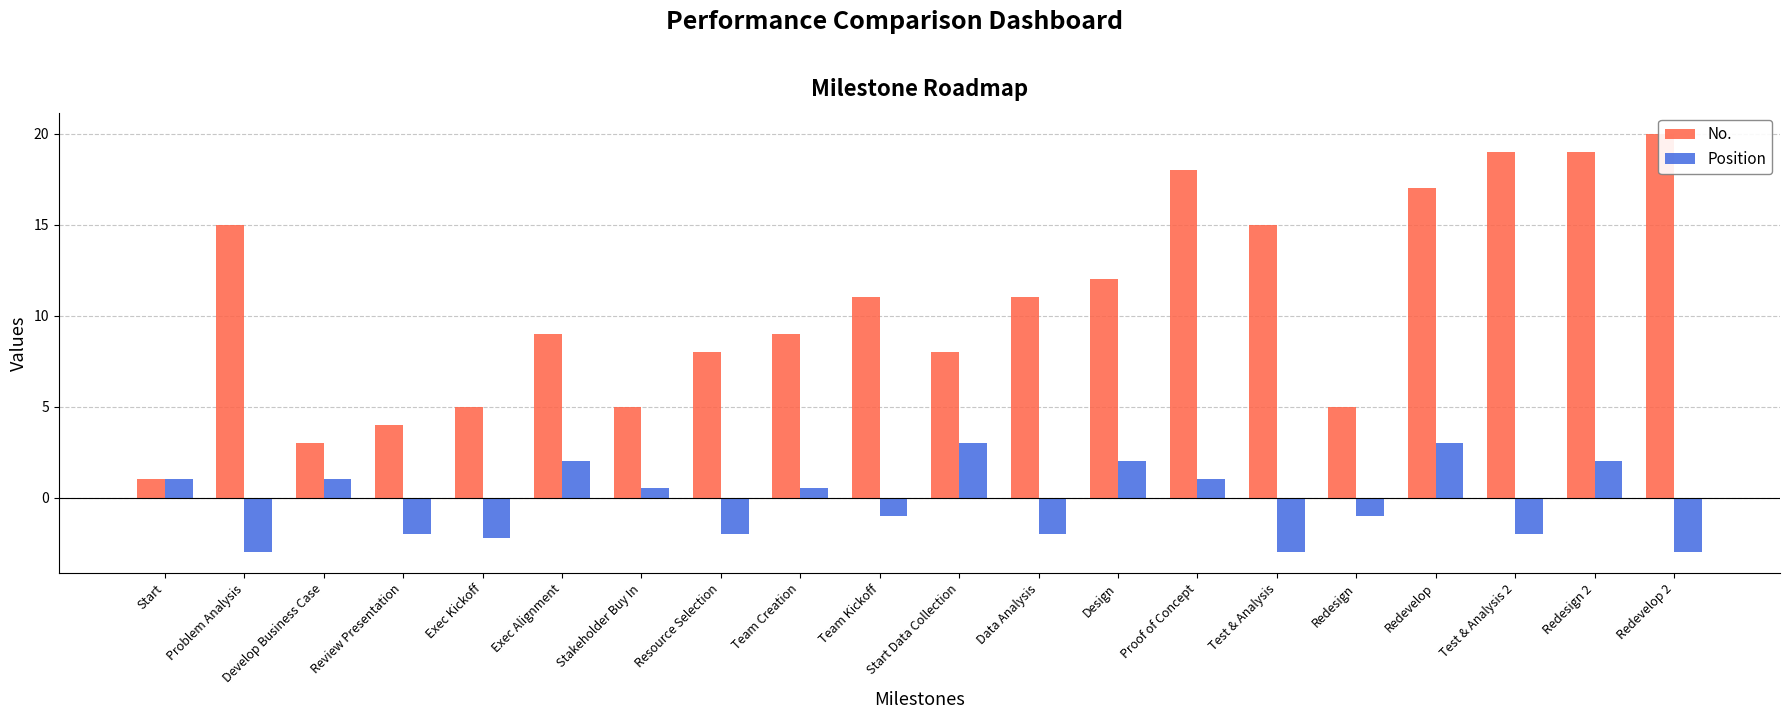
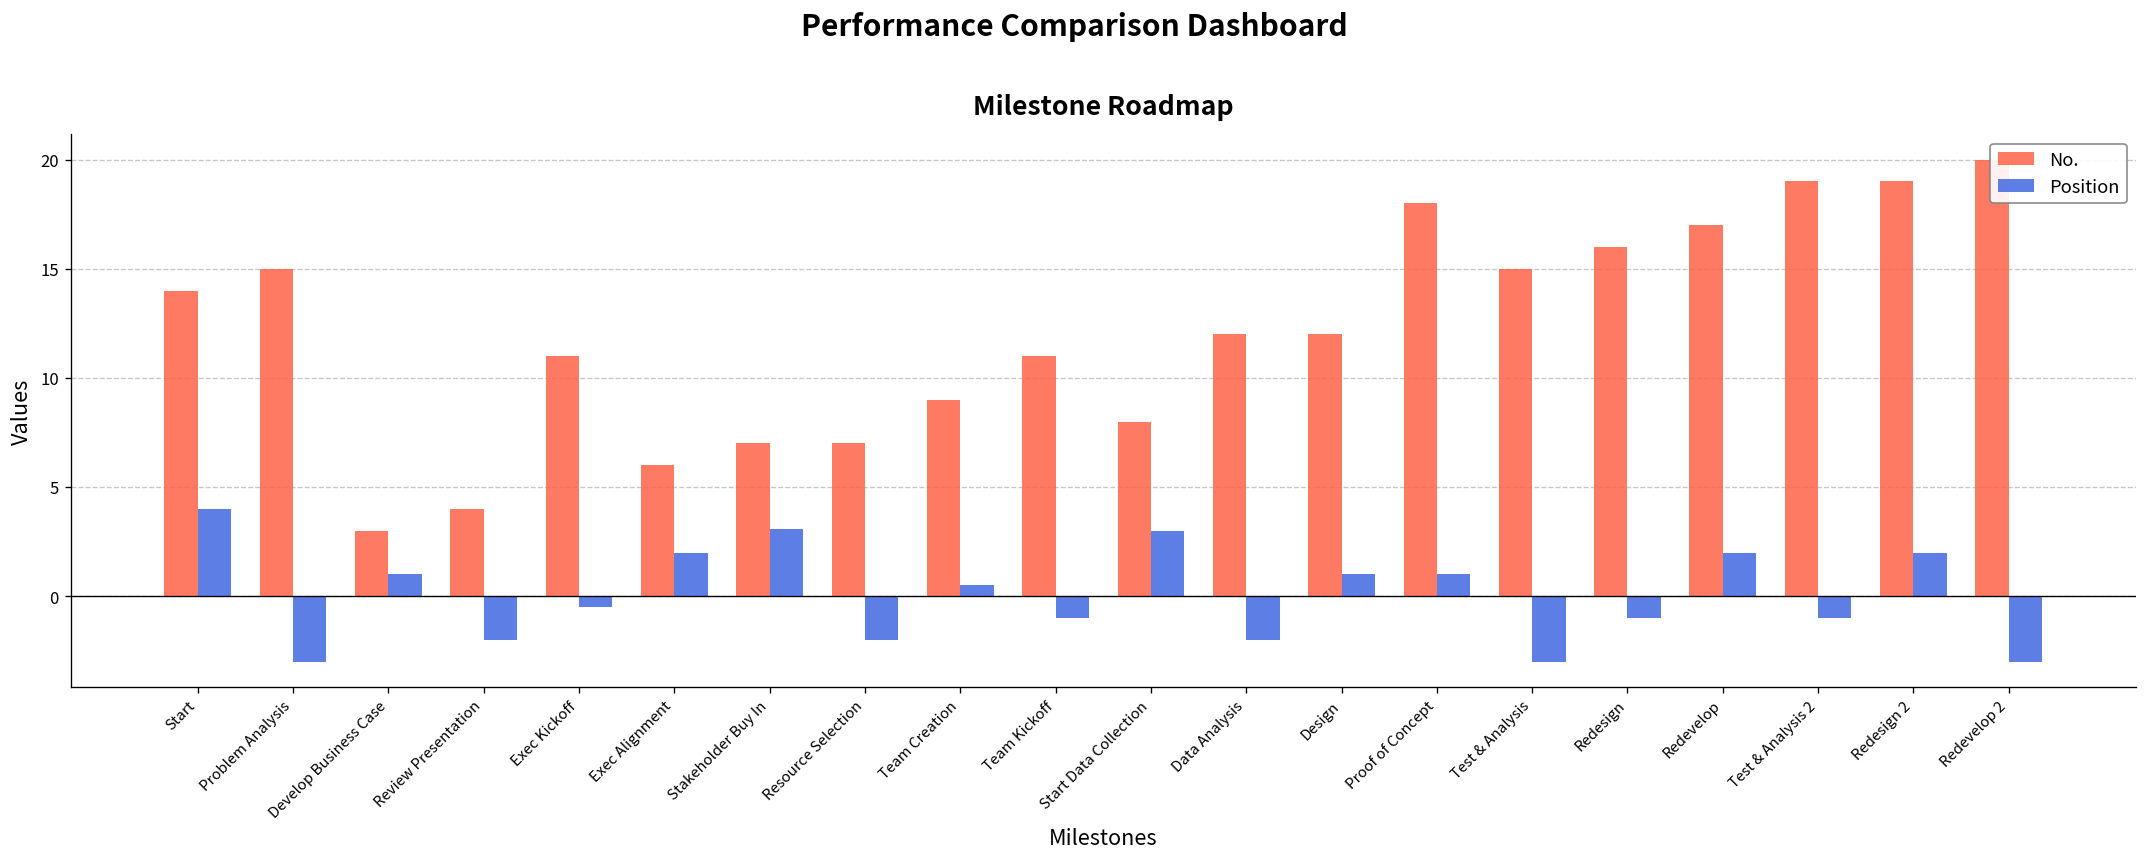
No., Start: 1 -> 14
Position, Start: 1 -> 4
No., Exec Kickoff: 5 -> 11
Position, Exec Kickoff: -2.2 -> -0.5
No., Exec Alignment: 9 -> 6
No., Stakeholder Buy In: 5 -> 7
Position, Stakeholder Buy In: 0.5 -> 3.1
No., Resource Selection: 8 -> 7
No., Data Analysis: 11 -> 12
Position, Design: 2 -> 1
No., Redesign: 5 -> 16
Position, Redevelop: 3 -> 2
Position, Test & Analysis 2: -2 -> -1
